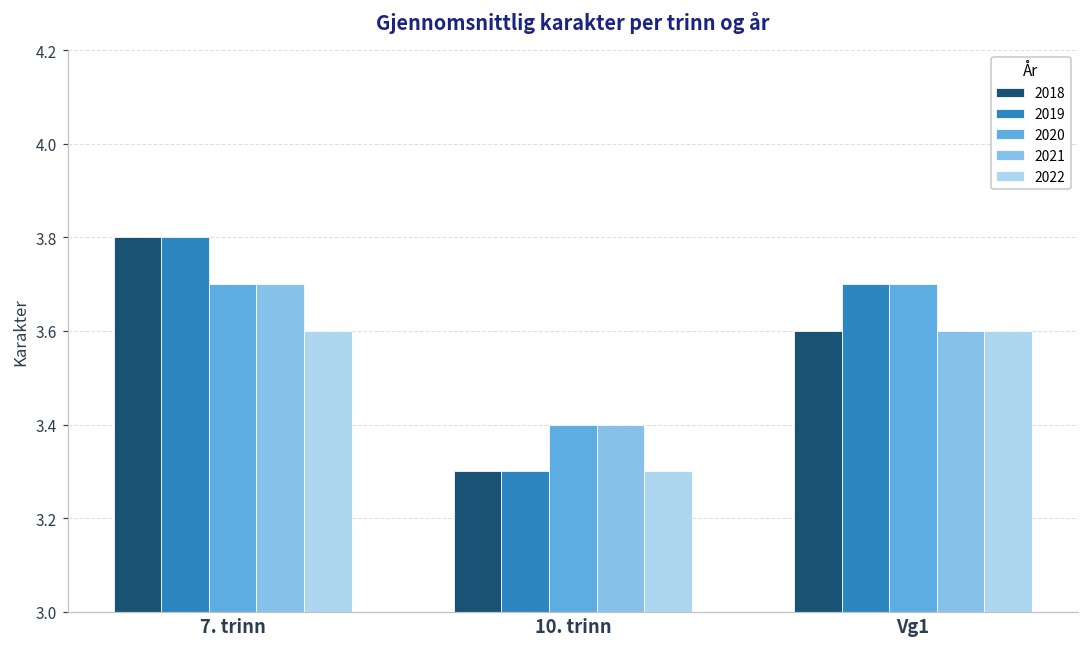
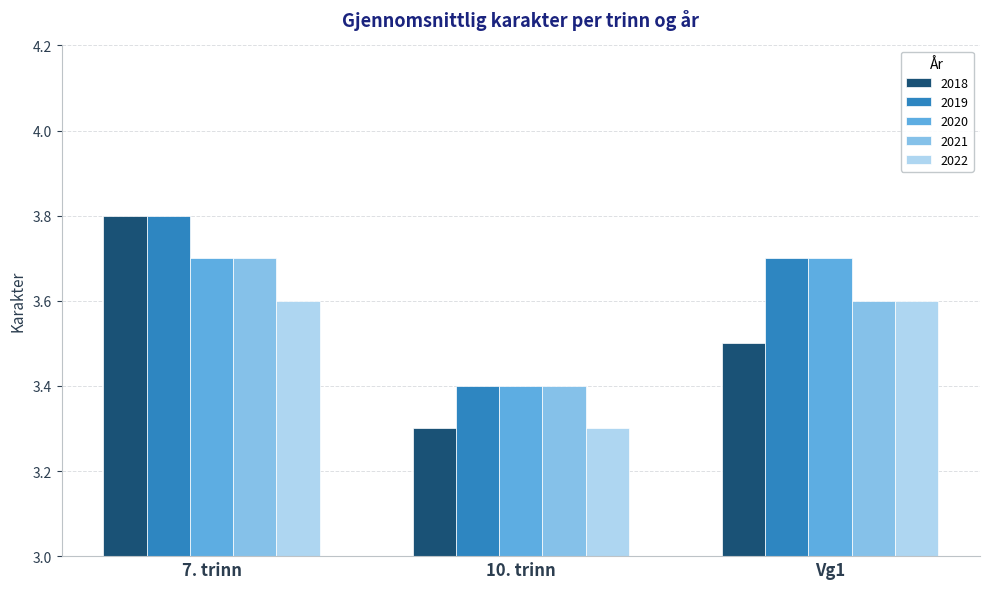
2019, 10. trinn: 3.3 -> 3.4
2018, Vg1: 3.6 -> 3.5
